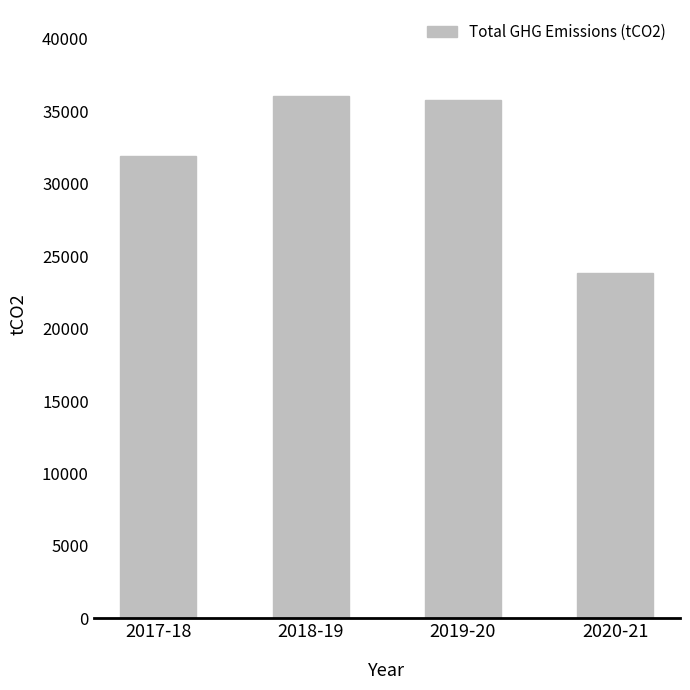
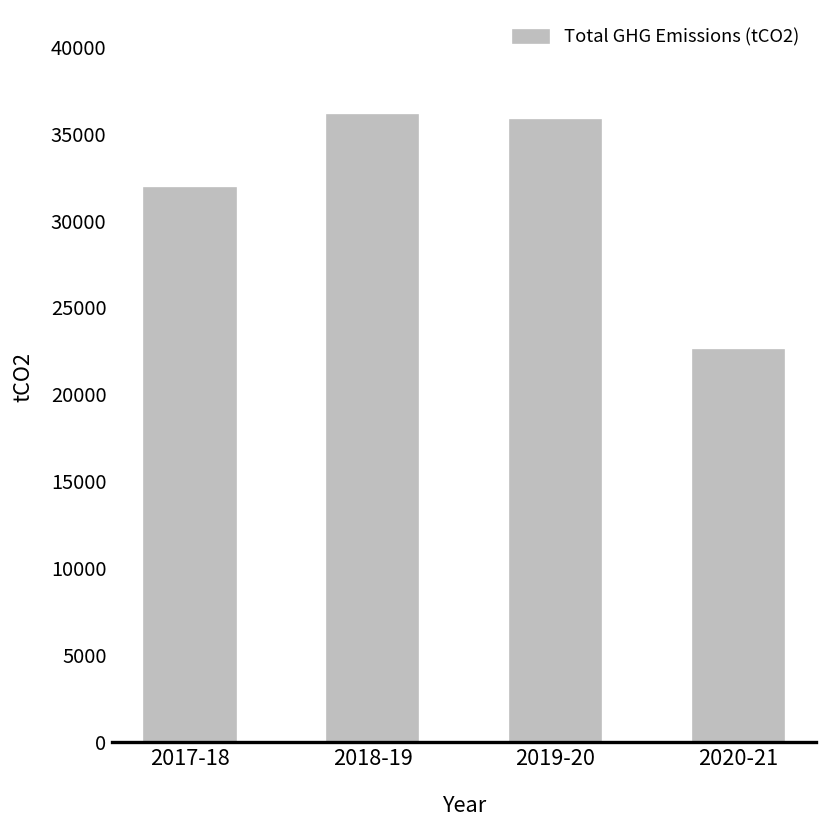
2020-21: 23800 -> 22500
